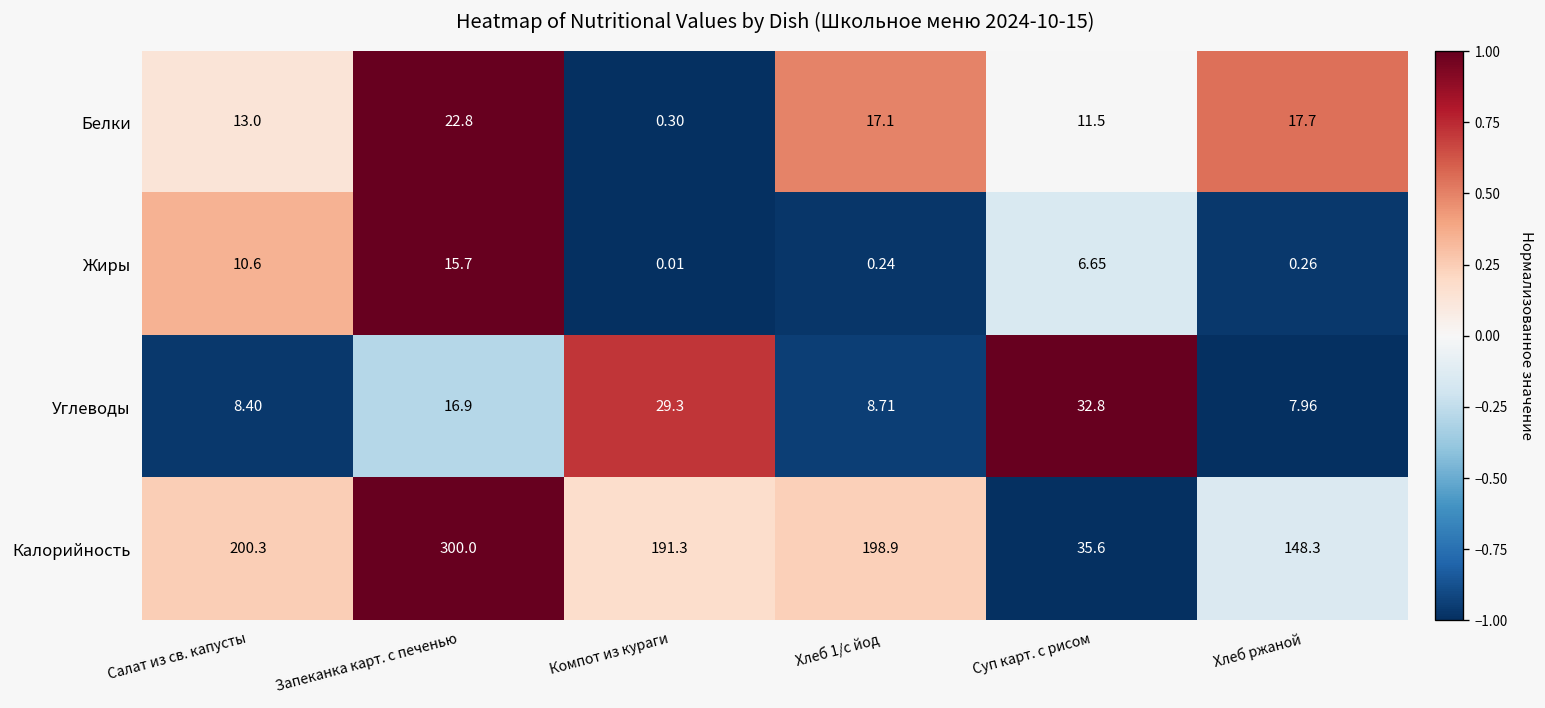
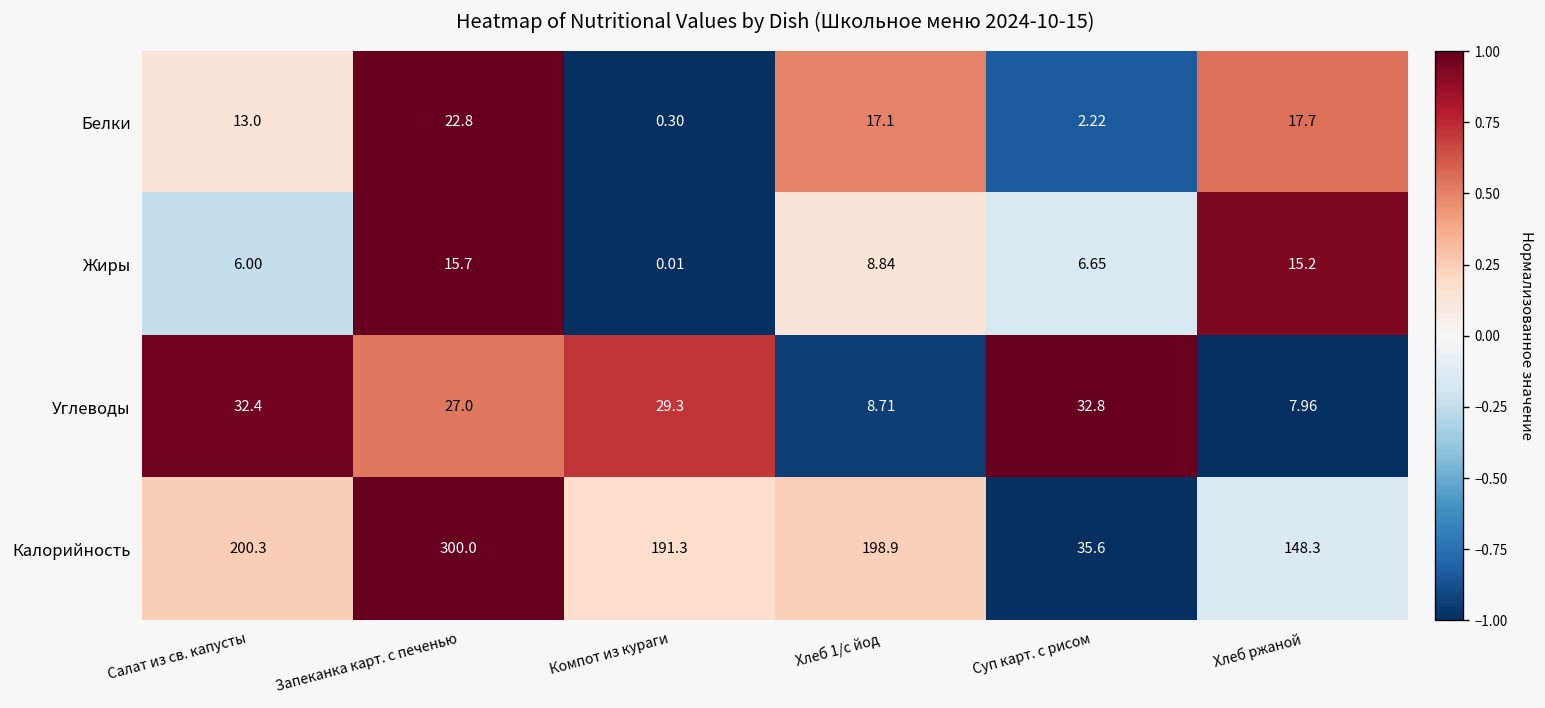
Белки, Суп карт. с рисом: 11.5 -> 2.22
Жиры, Салат из св. капусты: 10.6 -> 6.00
Жиры, Хлеб 1/с йод: 0.24 -> 8.84
Жиры, Хлеб ржаной: 0.26 -> 15.2
Углеводы, Салат из св. капусты: 8.40 -> 32.4
Углеводы, Запеканка карт. с печенью: 16.9 -> 27.0
